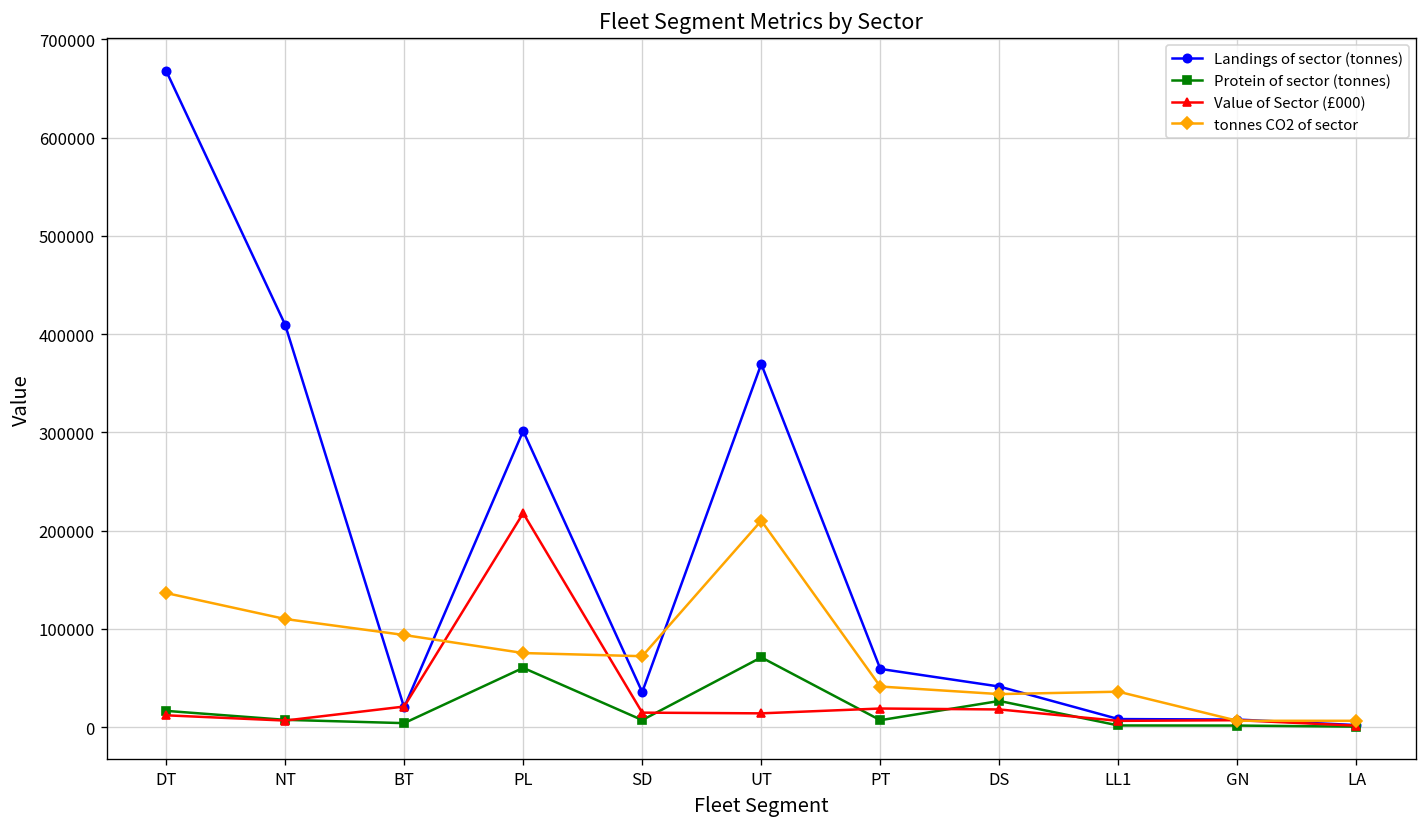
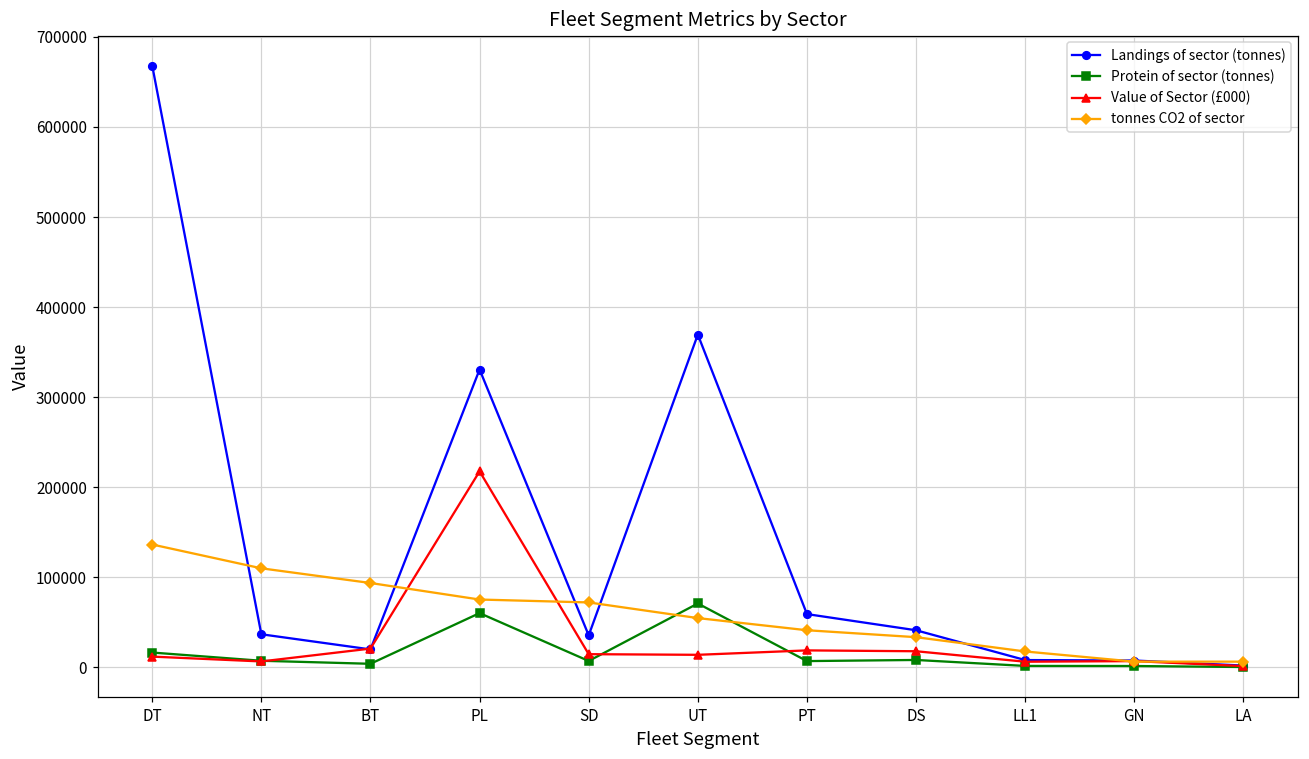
Landings of sector (tonnes), NT: 410000 -> 40000
Landings of sector (tonnes), PL: 300000 -> 330000
tonnes CO2 of sector, UT: 210000 -> 50000
Protein of sector (tonnes), DS: 30000 -> 10000
tonnes CO2 of sector, LL1: 40000 -> 20000
